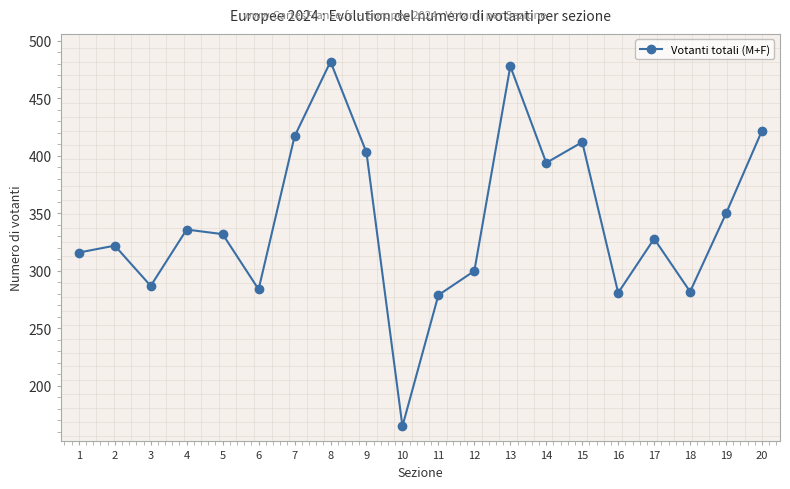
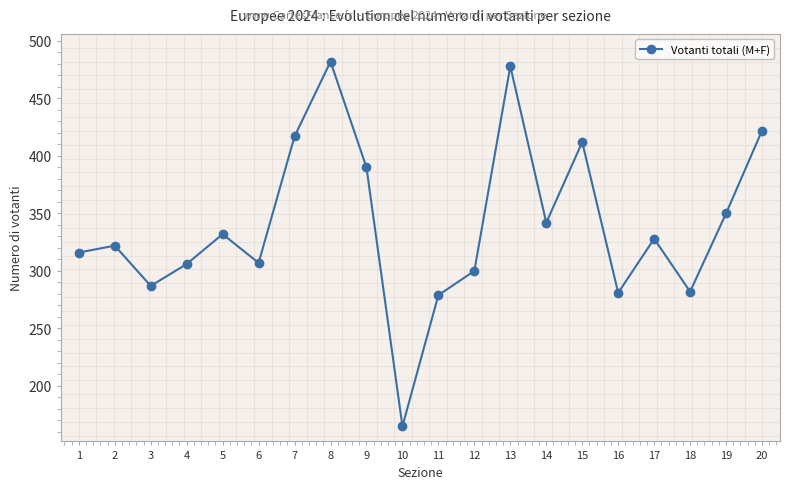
4: 336 -> 306
6: 284 -> 307
9: 403 -> 390
14: 394 -> 342
